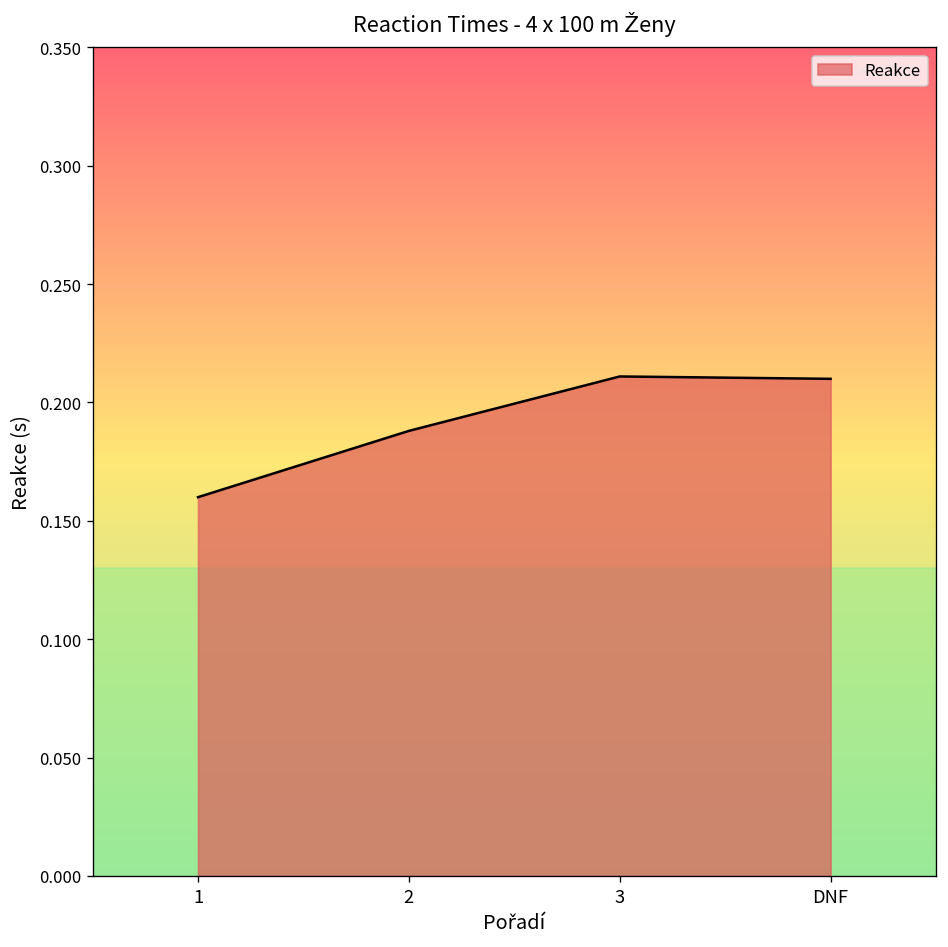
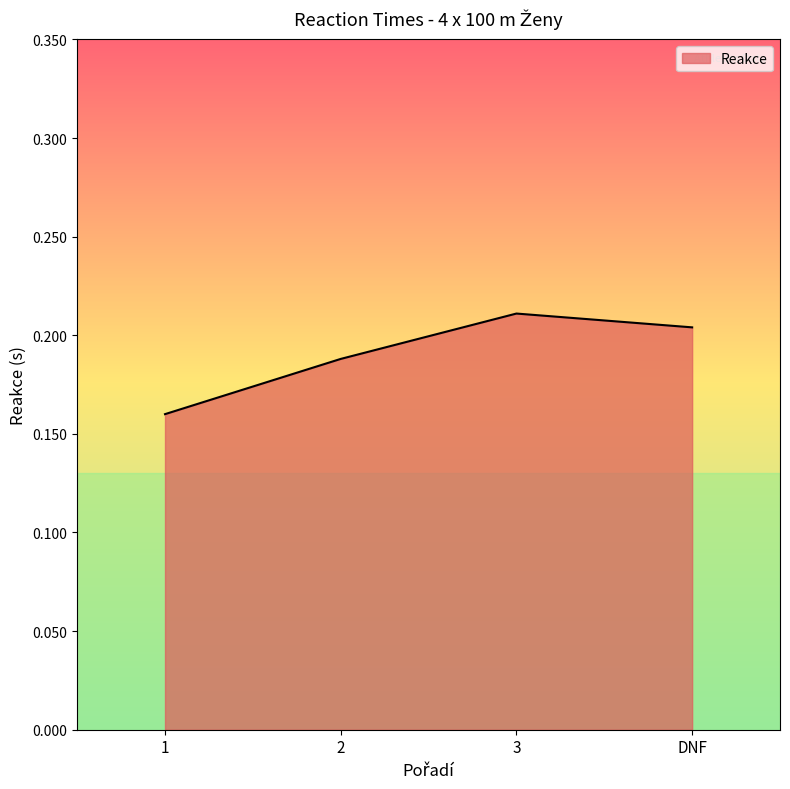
DNF: 0.210 -> 0.204
